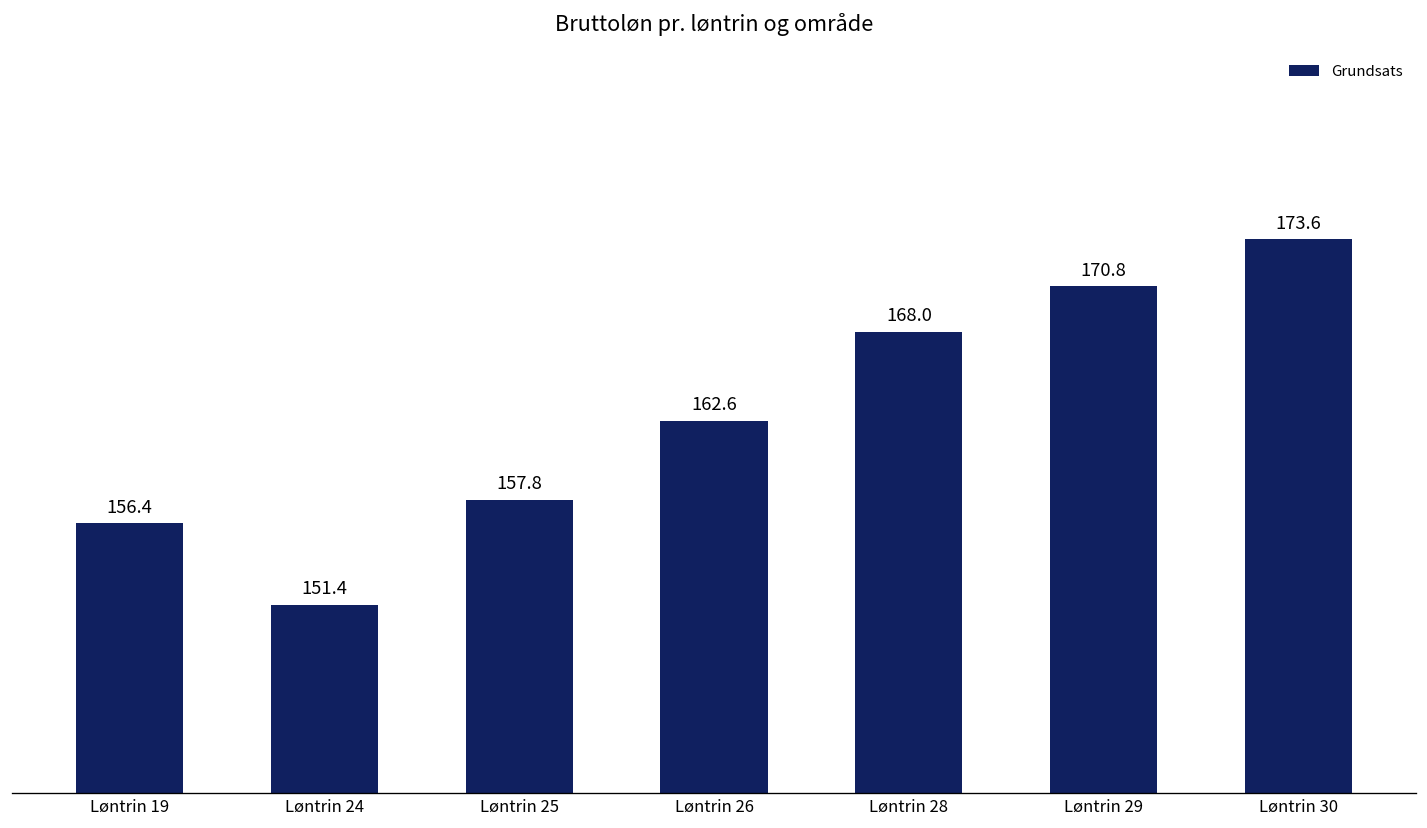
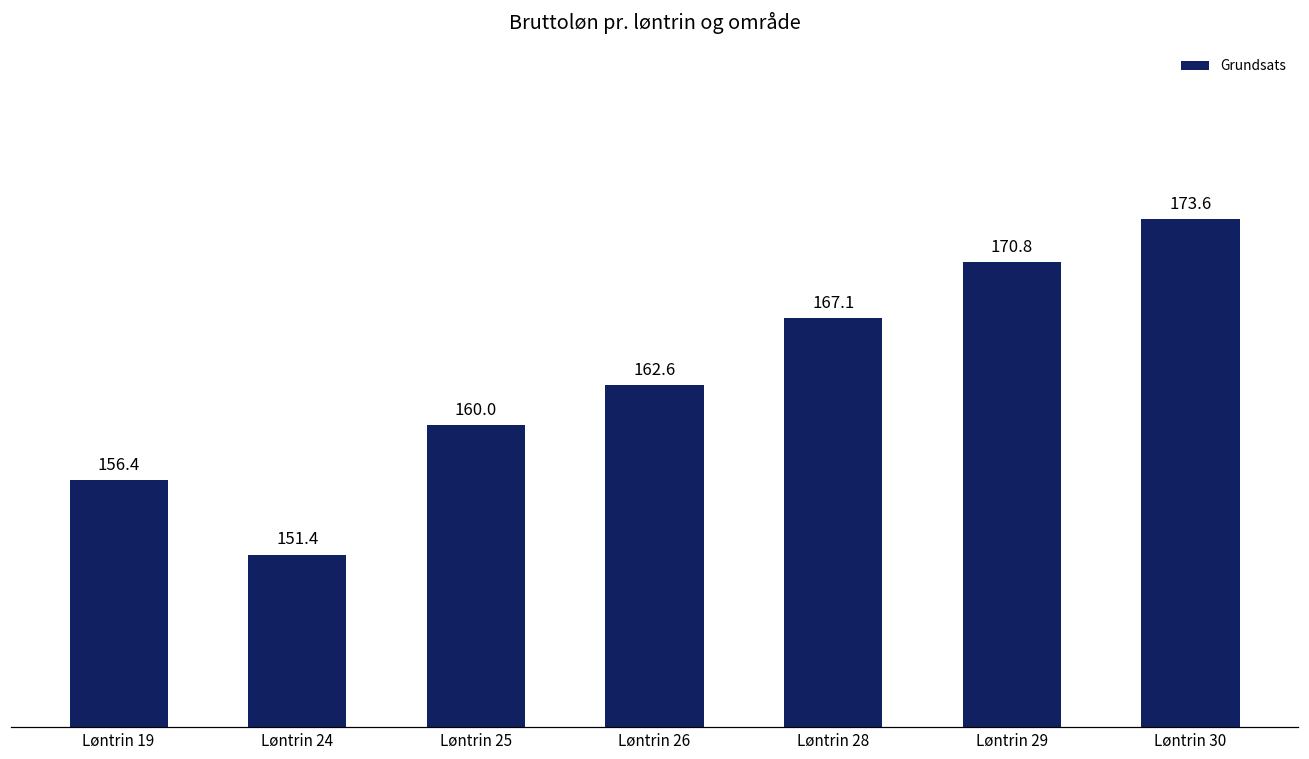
Løntrin 25: 157.8 -> 160.0
Løntrin 28: 168.0 -> 167.1
